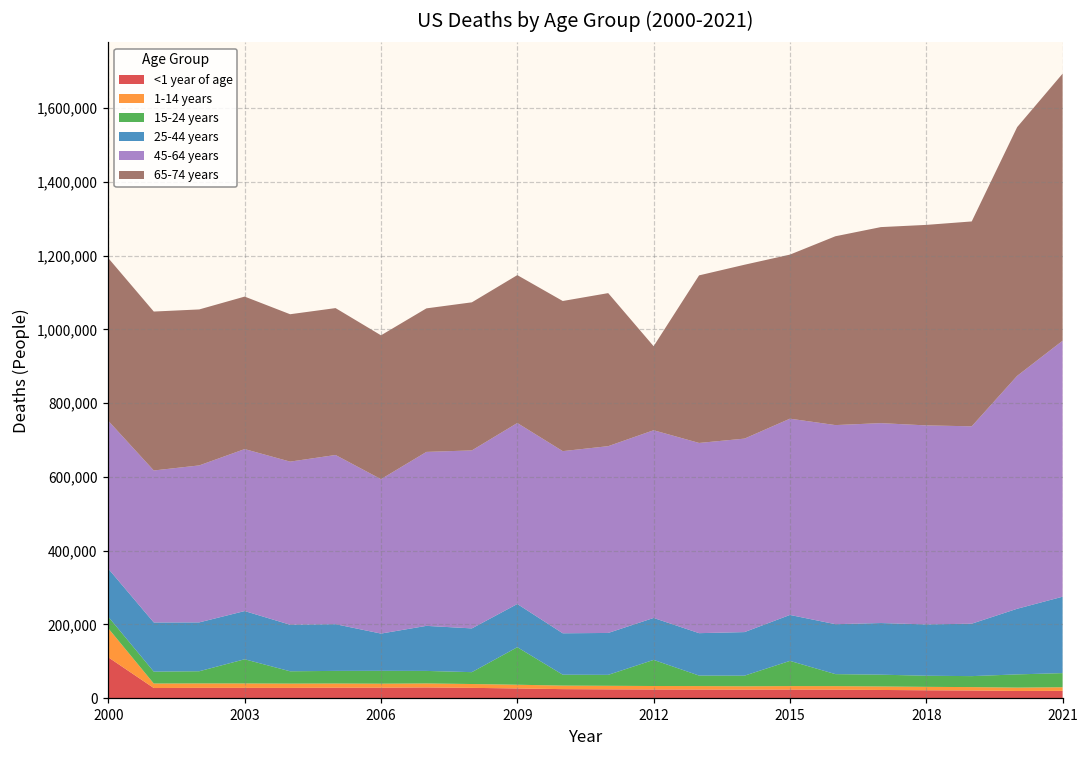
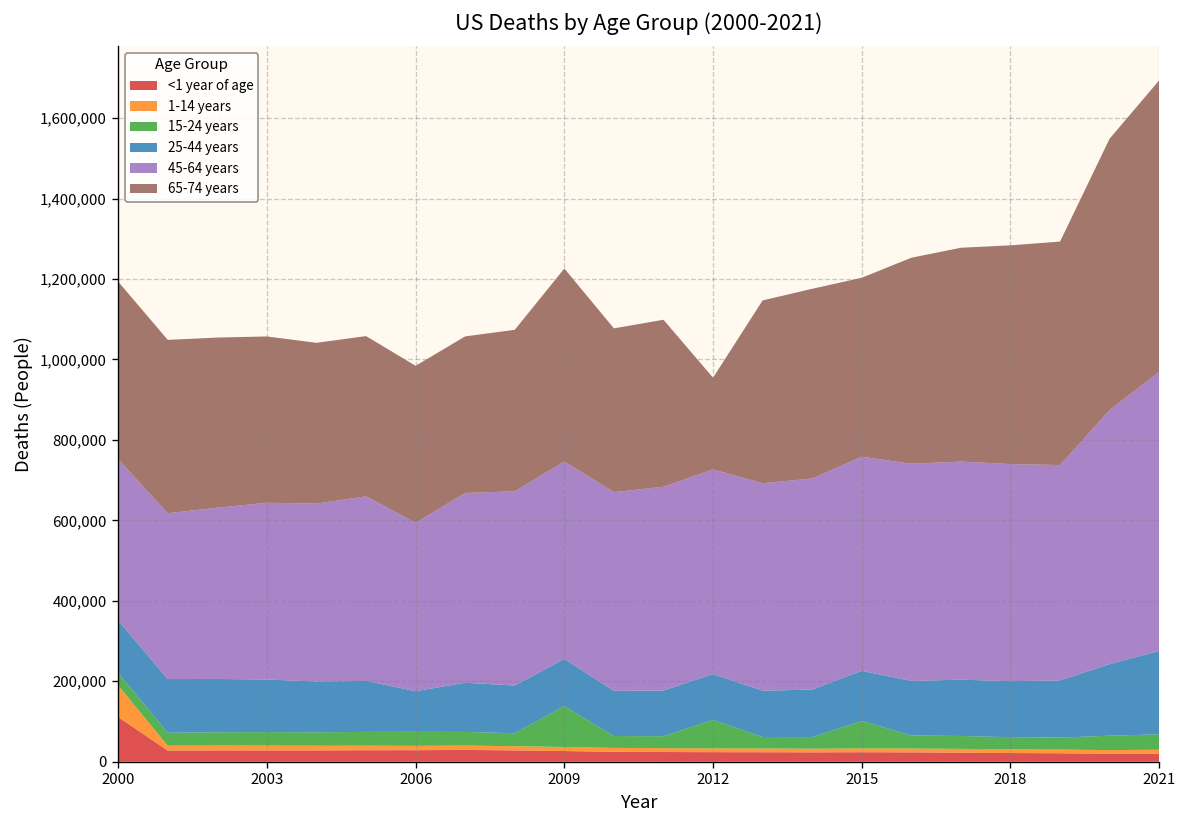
15-24 years, 2003: 70,000 -> 30,000
65-74 years, 2009: 400,000 -> 480,000
